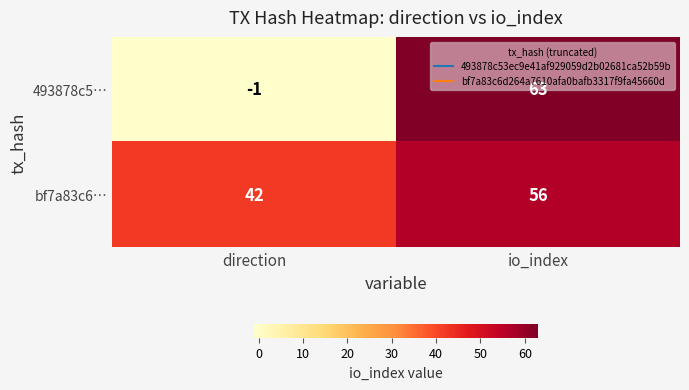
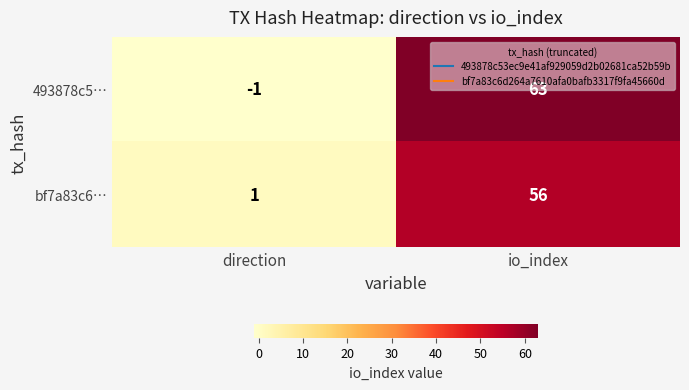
bf7a83c6…, direction: 42 -> 1
